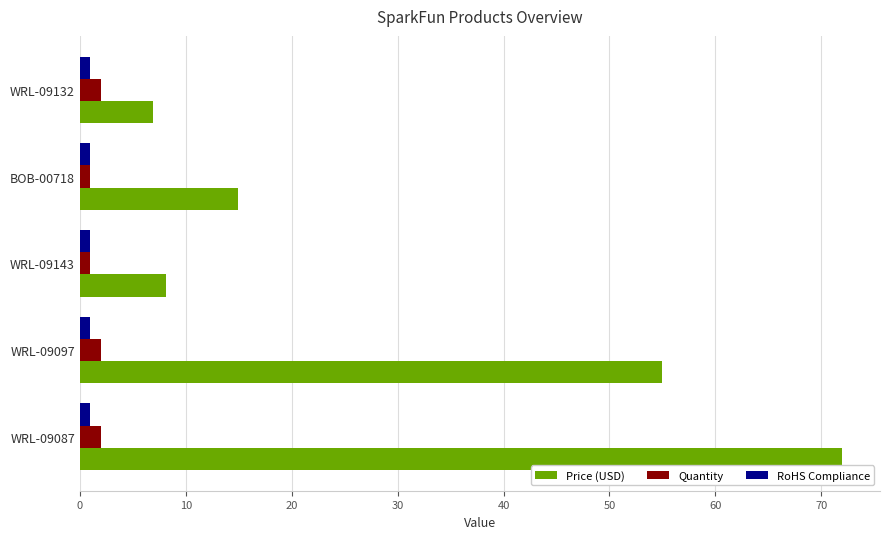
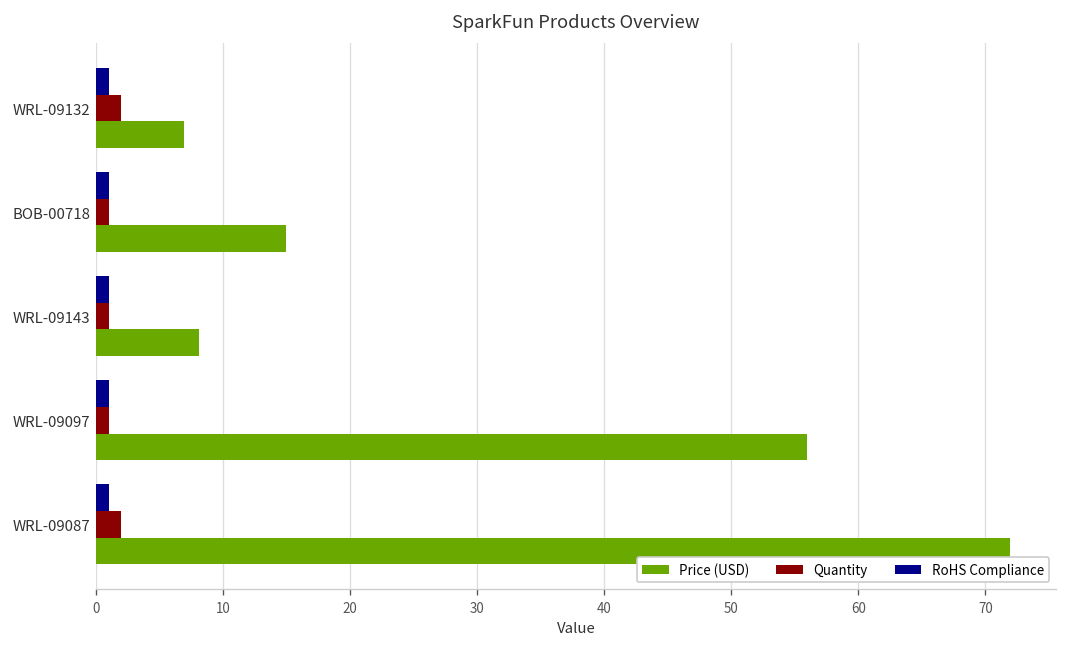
Quantity, WRL-09097: 2 -> 1
Price (USD), WRL-09097: 55.0 -> 56.0
